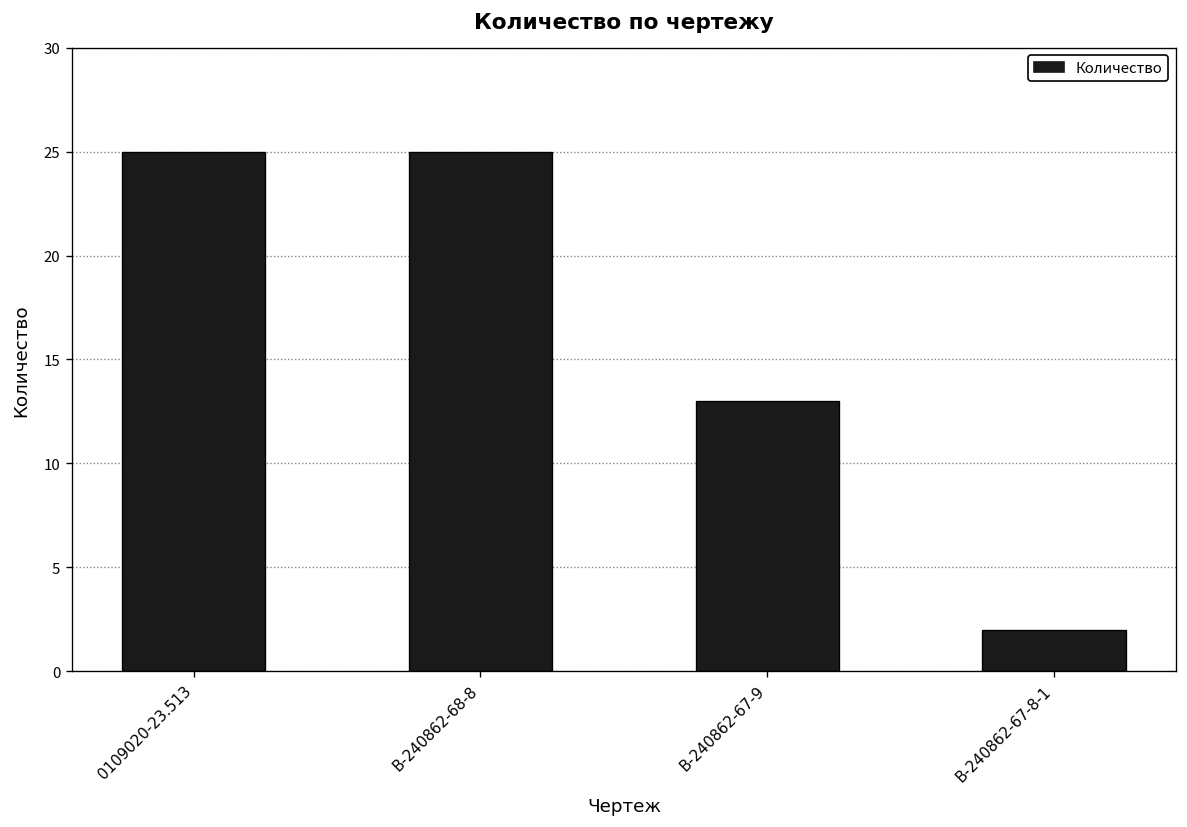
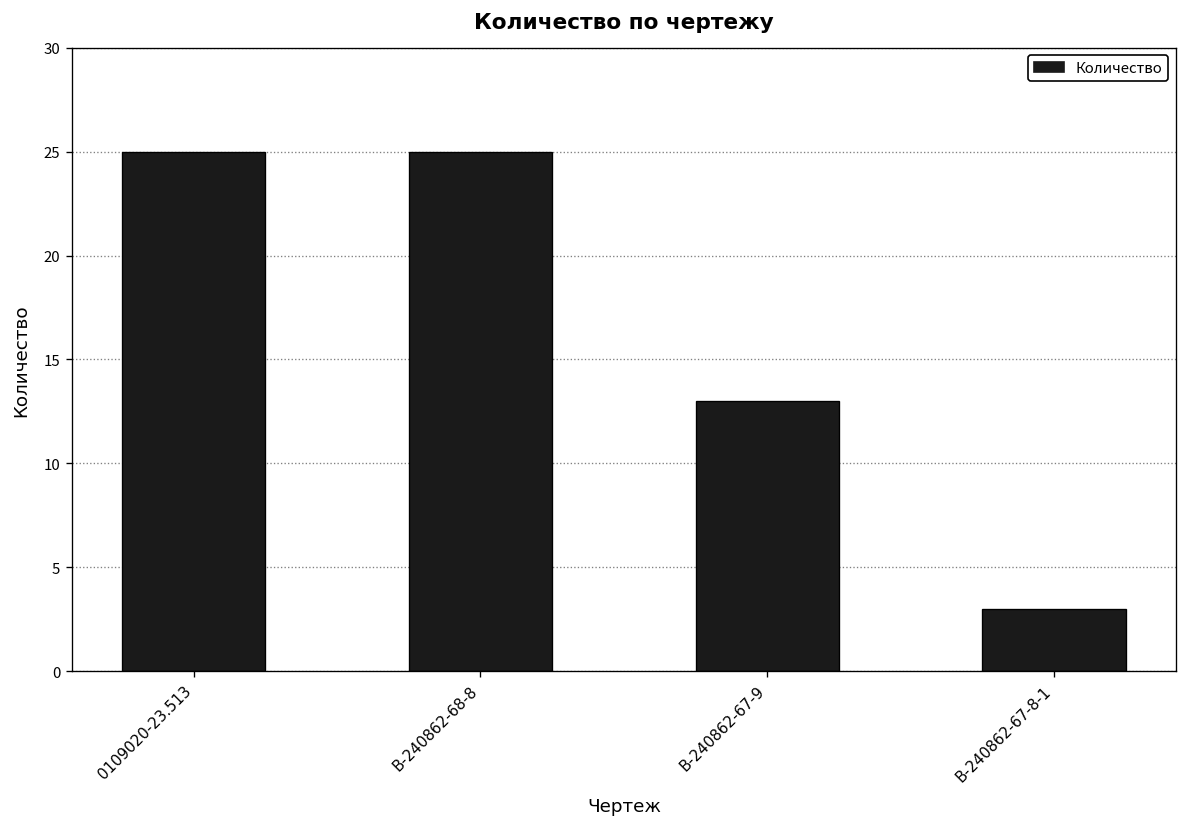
В-240862-67-8-1: 2 -> 3
